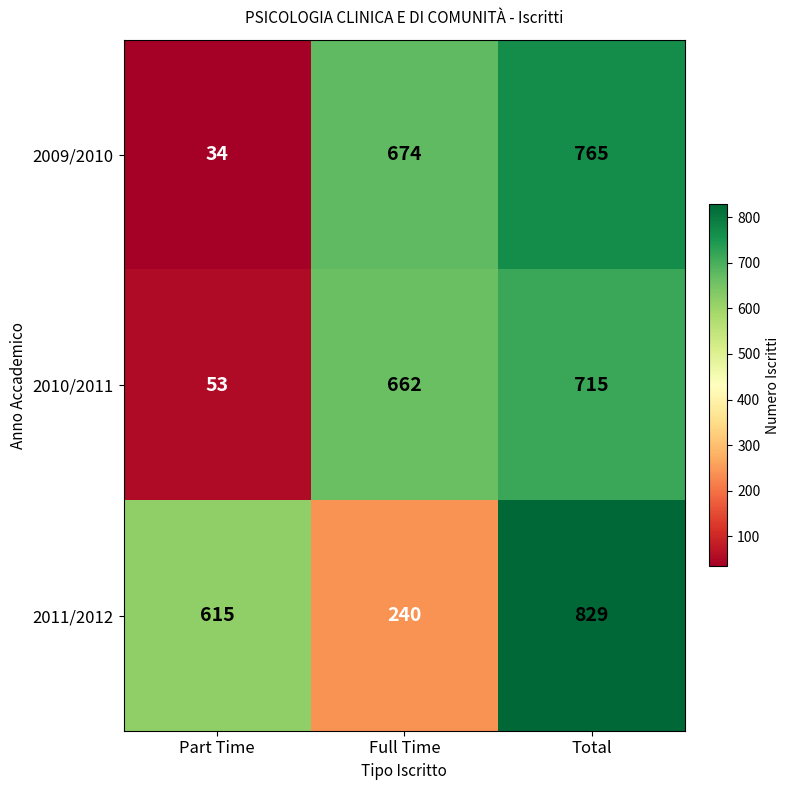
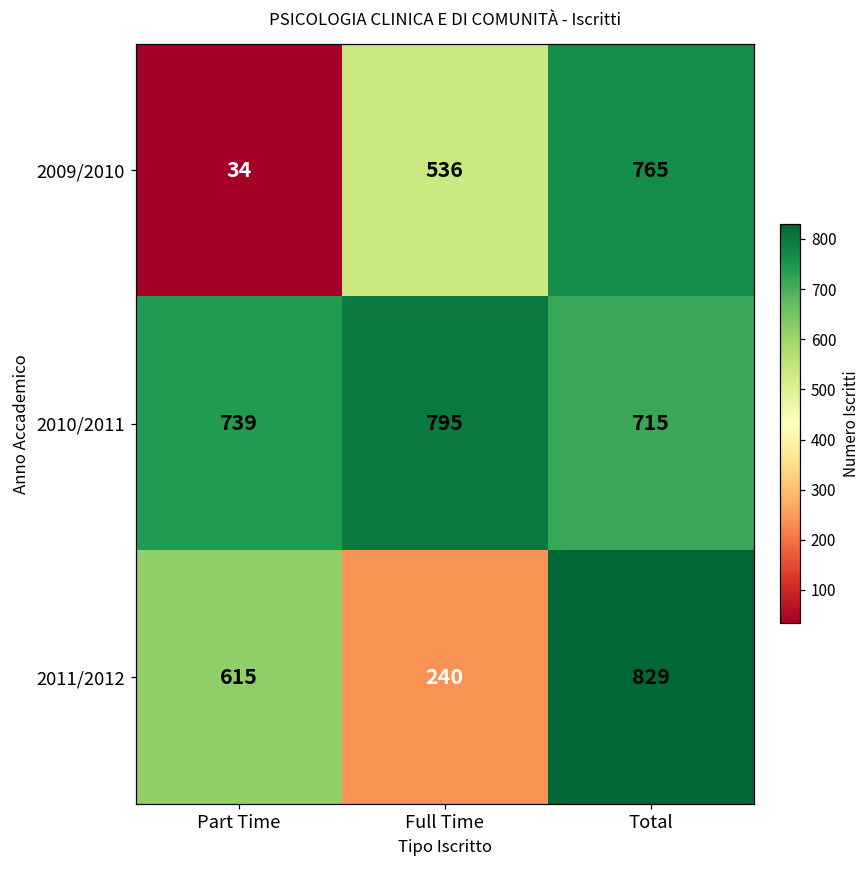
2009/2010, Full Time: 674 -> 536
2010/2011, Part Time: 53 -> 739
2010/2011, Full Time: 662 -> 795
